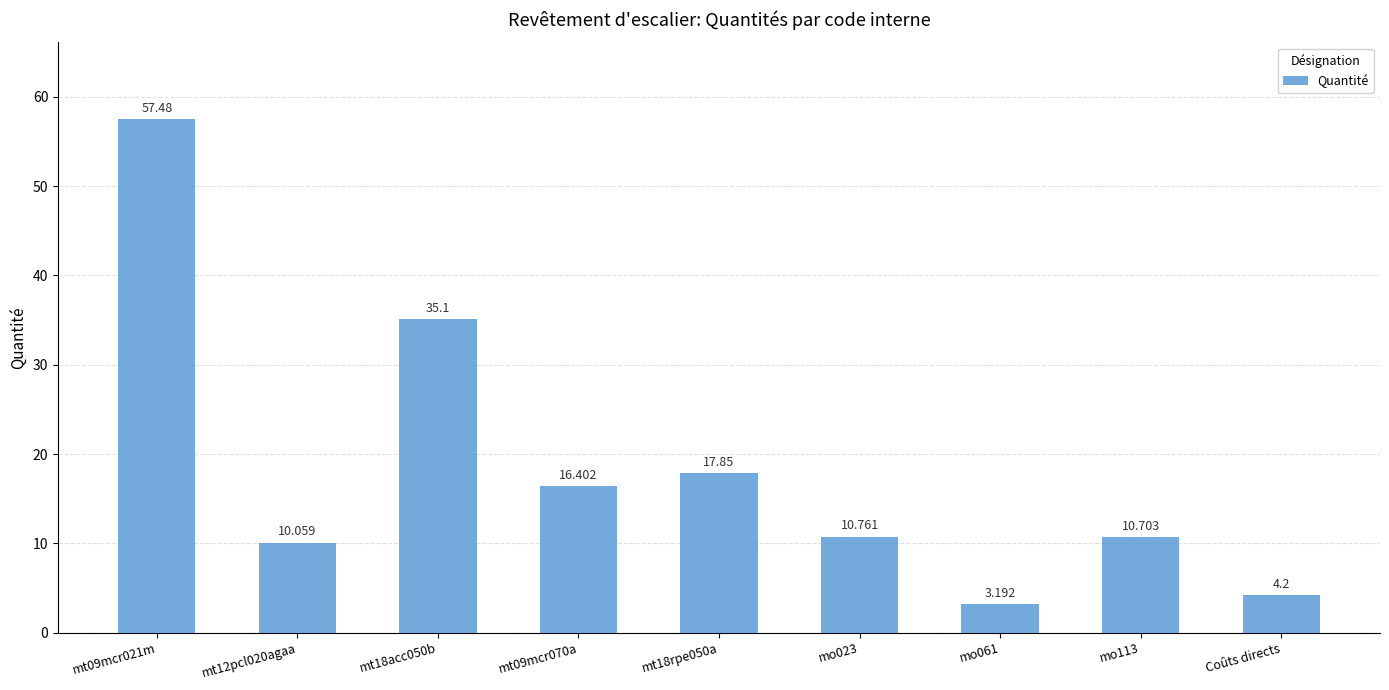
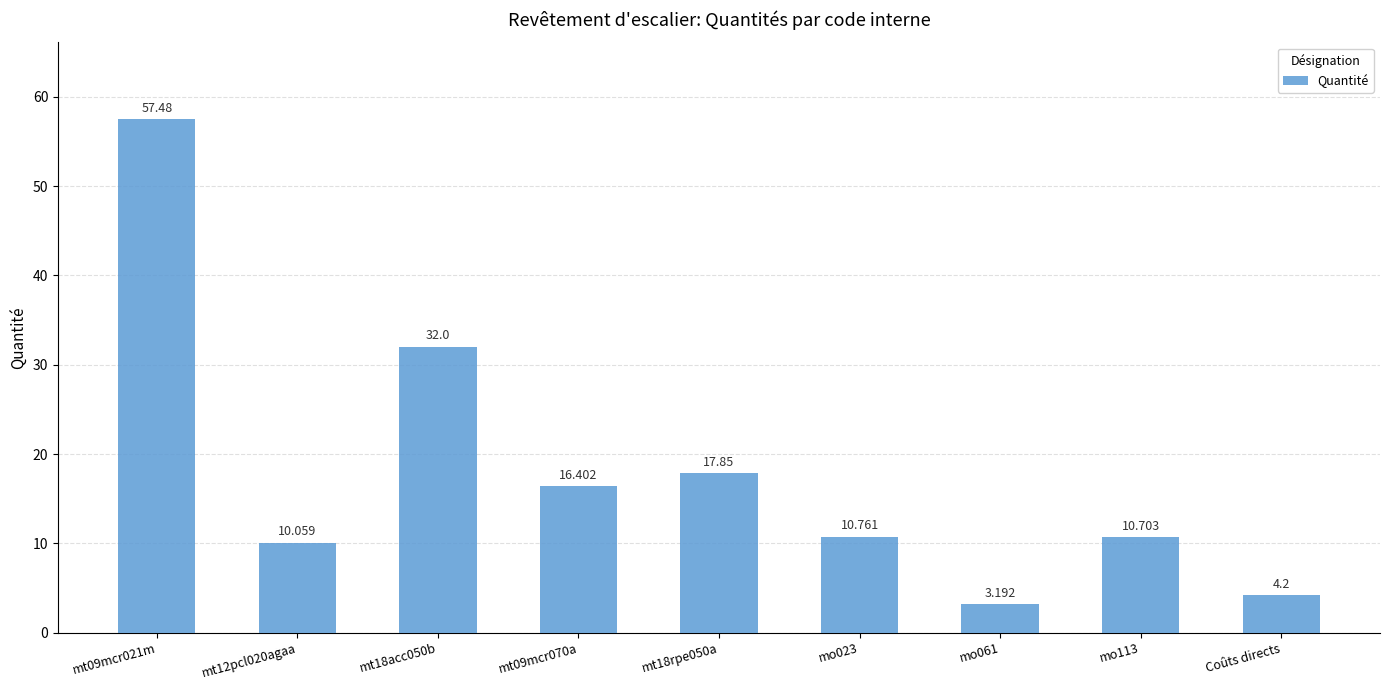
mt18acc050b: 35.1 -> 32.0
